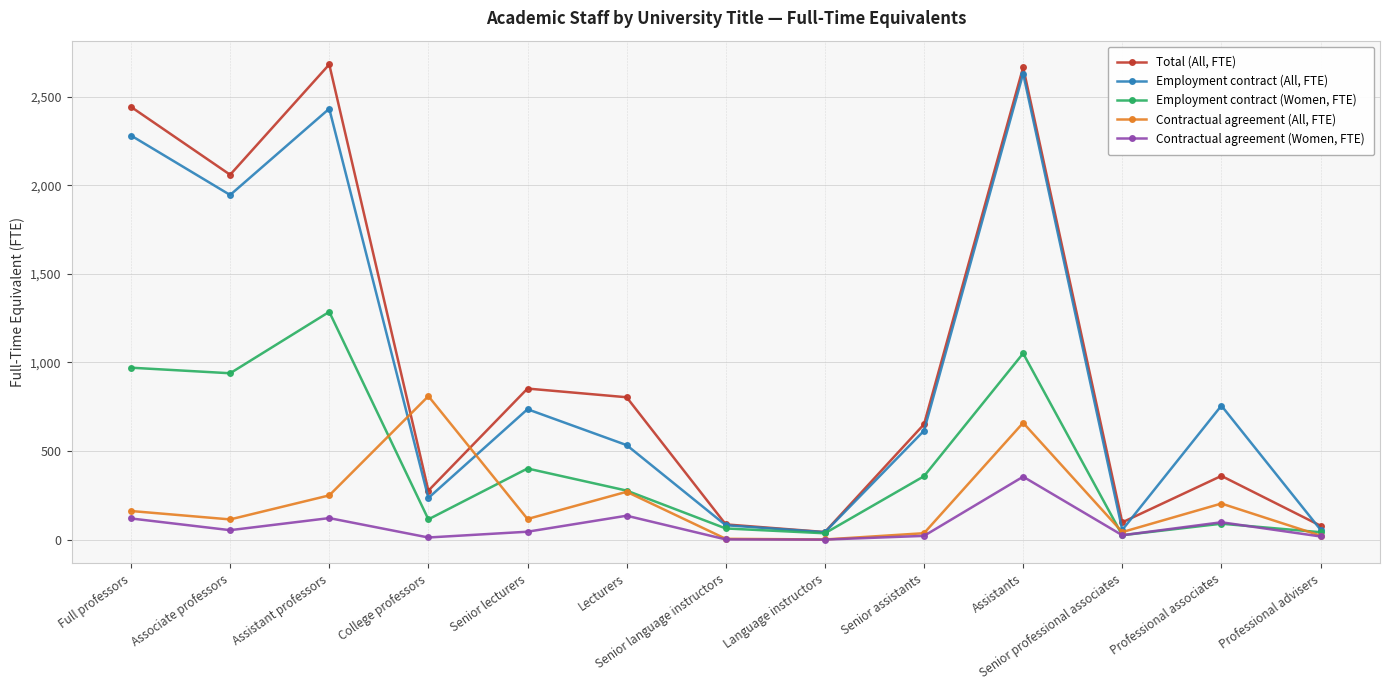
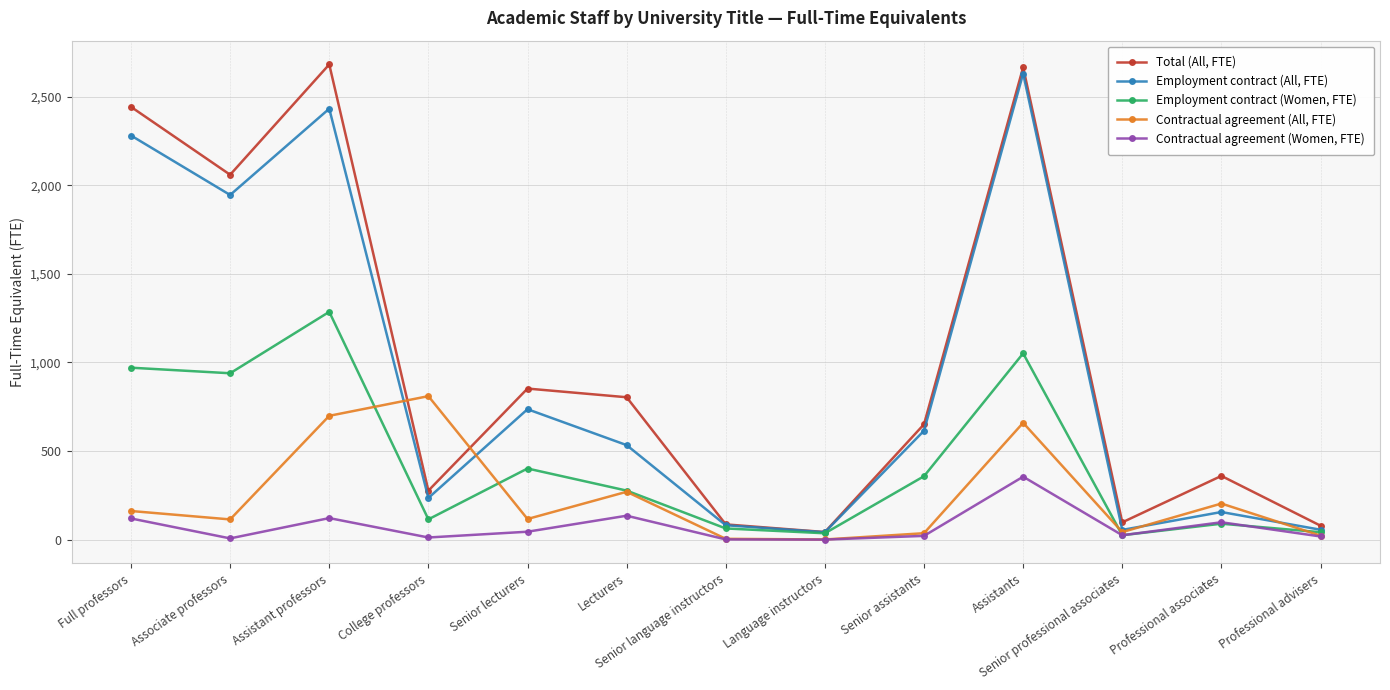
Contractual agreement (Women, FTE), Associate professors: 50 -> 10
Contractual agreement (All, FTE), Assistant professors: 250 -> 700
Employment contract (All, FTE), Professional associates: 760 -> 160
